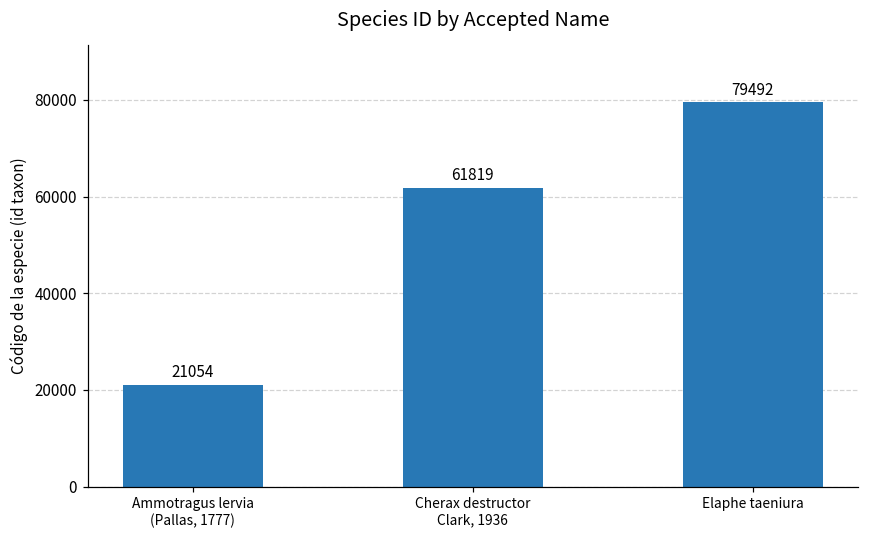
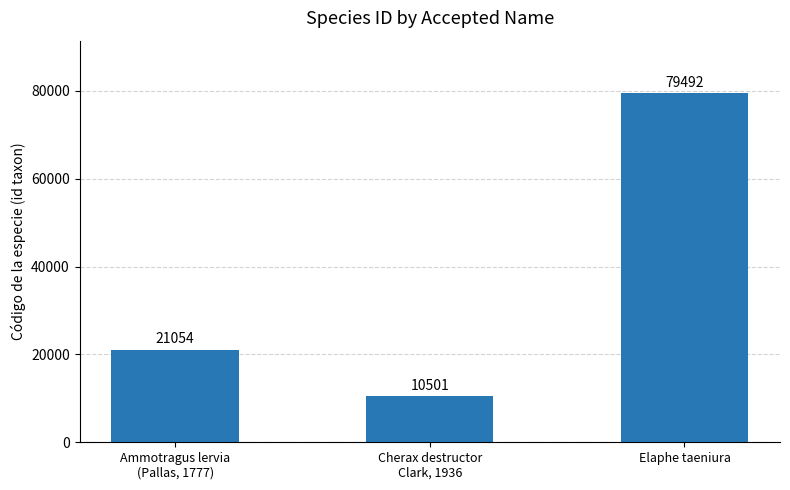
Cherax destructor Clark, 1936: 61819 -> 10501
